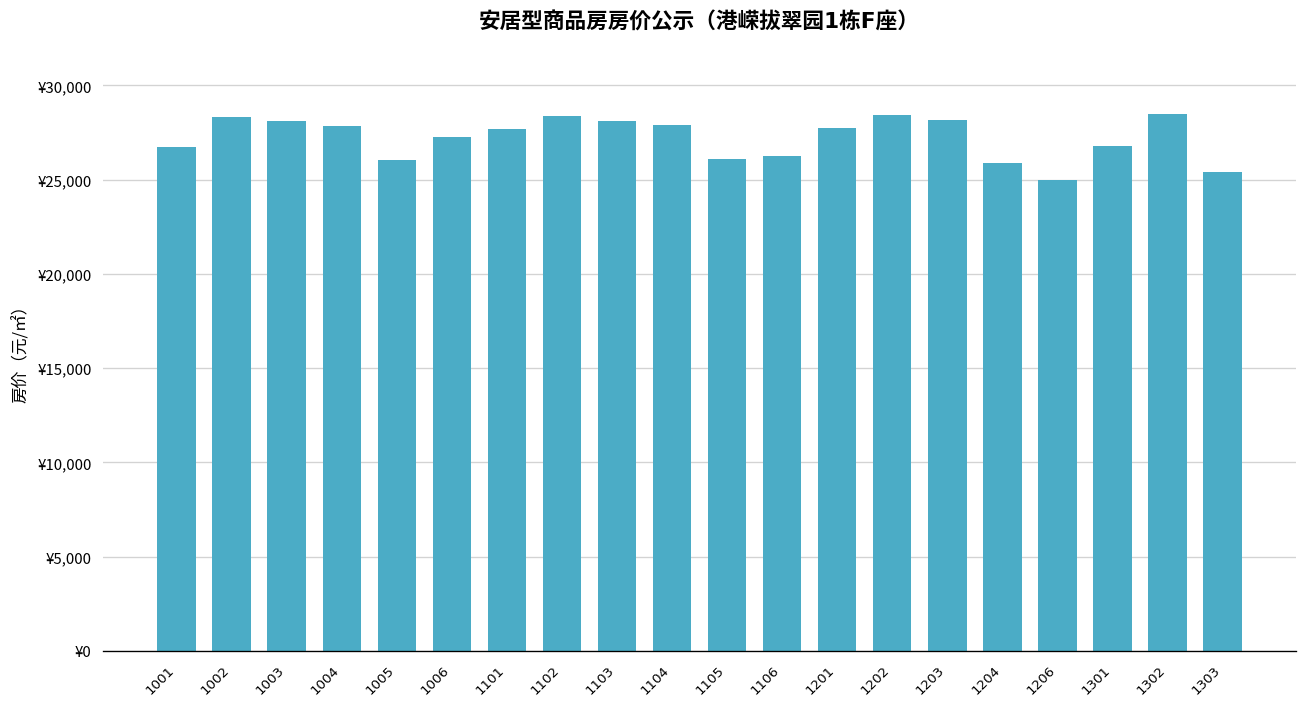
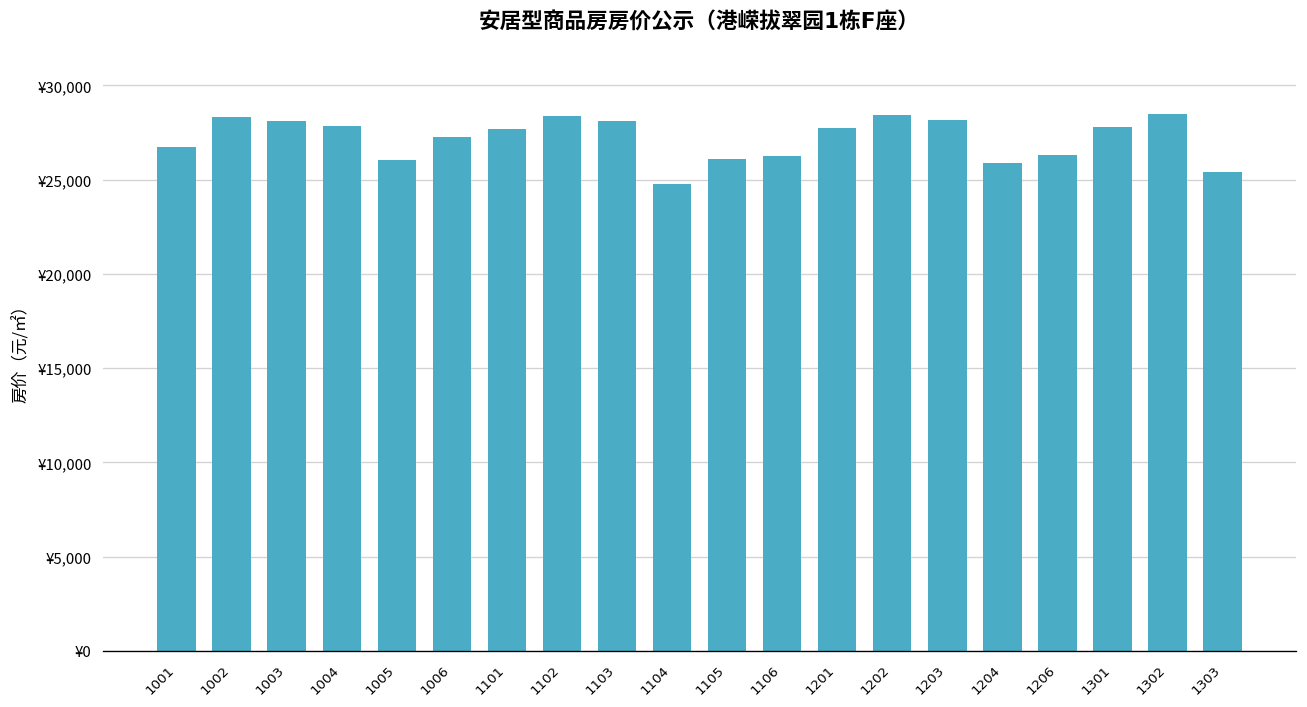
1104: ¥27,900 -> ¥24,800
1206: ¥25,000 -> ¥26,300
1301: ¥26,800 -> ¥27,800
